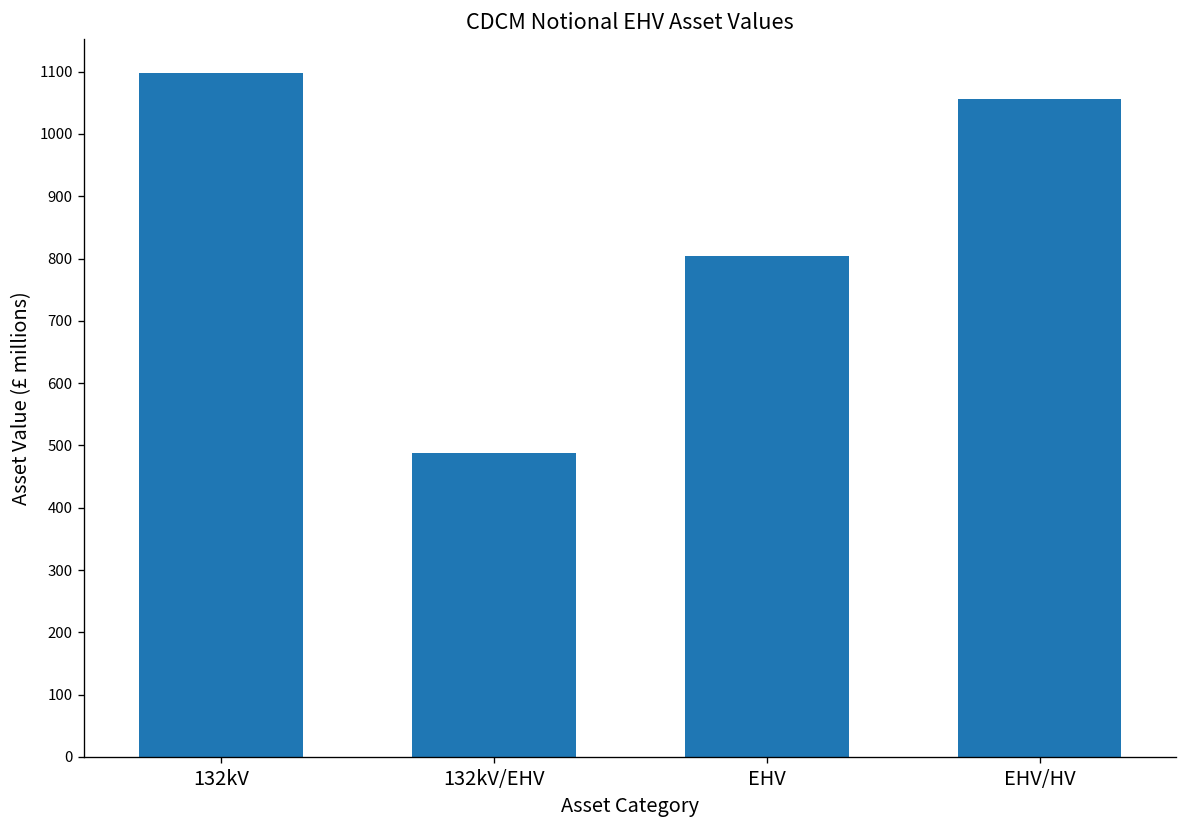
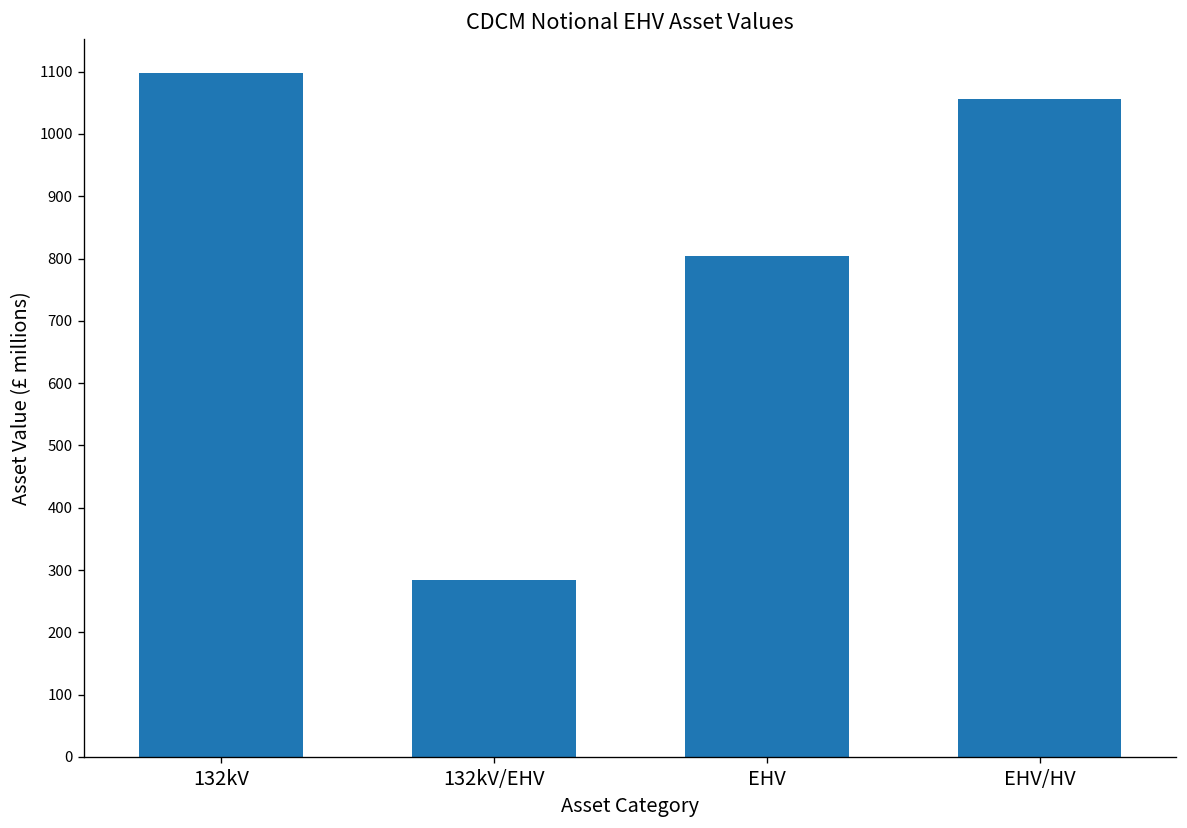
132kV/EHV: 490 -> 280
